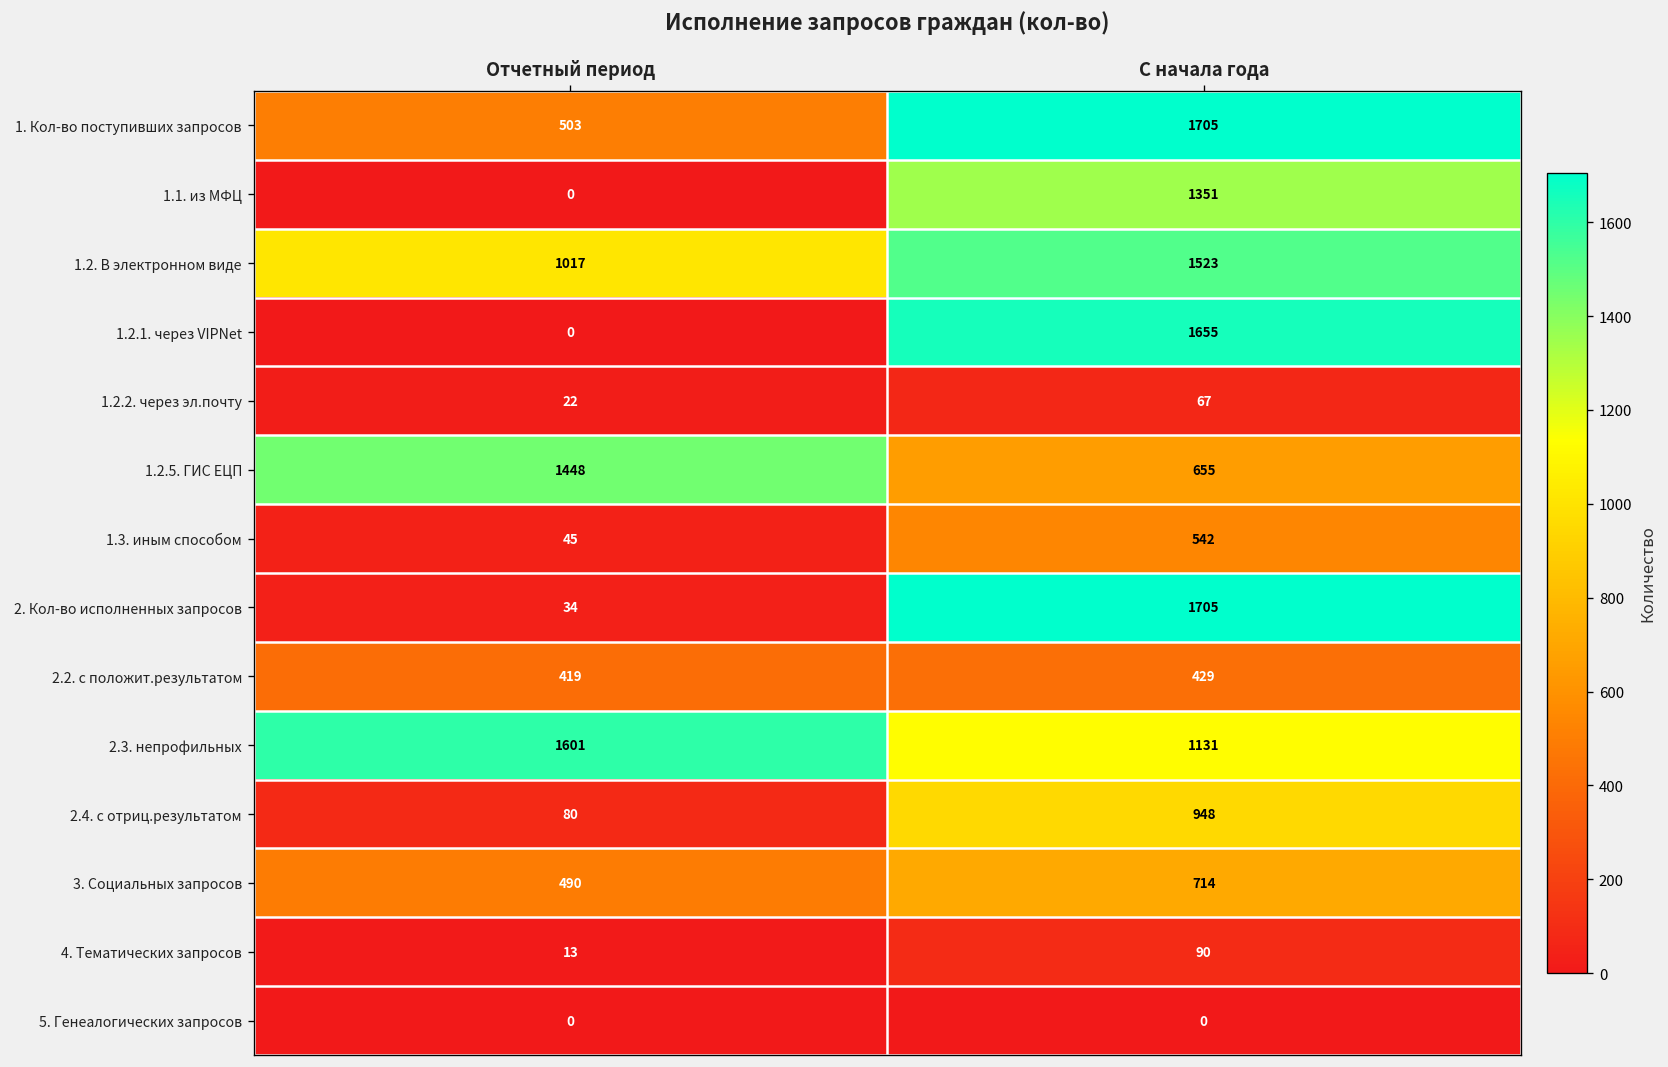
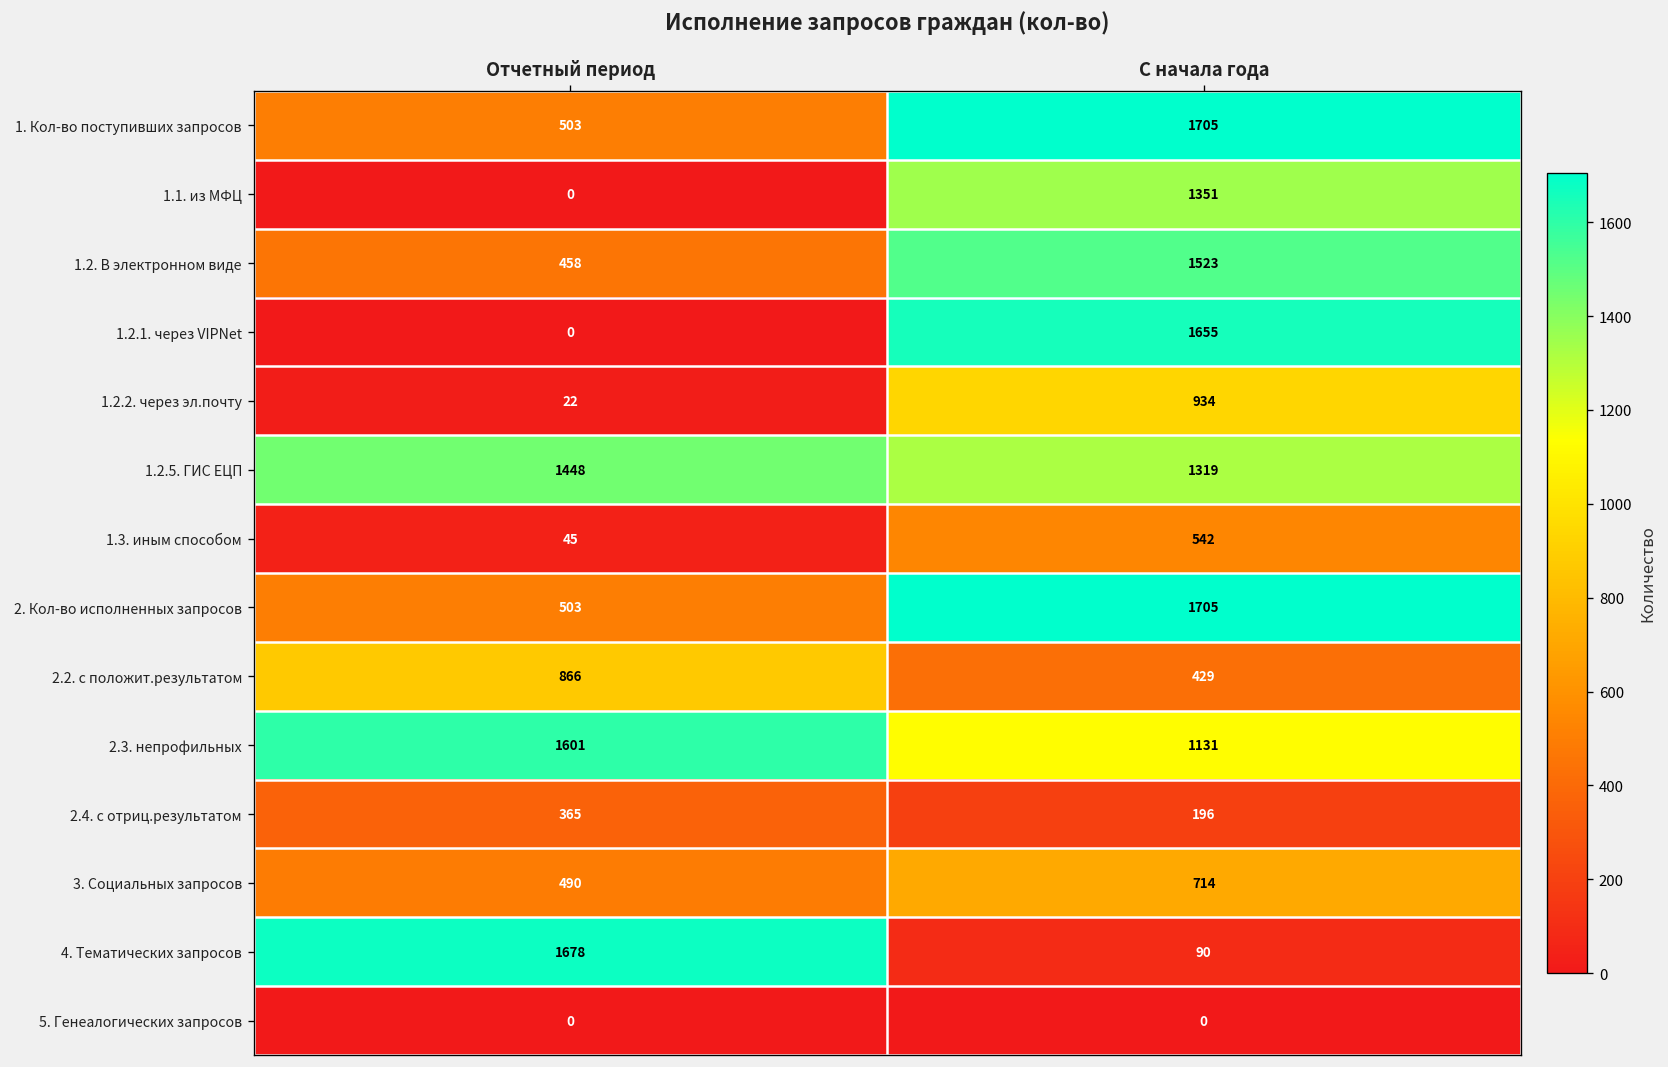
1.2. В электронном виде, Отчетный период: 1017 -> 458
1.2.2. через эл.почту, С начала года: 67 -> 934
1.2.5. ГИС ЕЦП, С начала года: 655 -> 1319
2. Кол-во исполненных запросов, Отчетный период: 34 -> 503
2.2. с положит.результатом, Отчетный период: 419 -> 866
2.4. с отриц.результатом, Отчетный период: 80 -> 365
2.4. с отриц.результатом, С начала года: 948 -> 196
4. Тематических запросов, Отчетный период: 13 -> 1678
